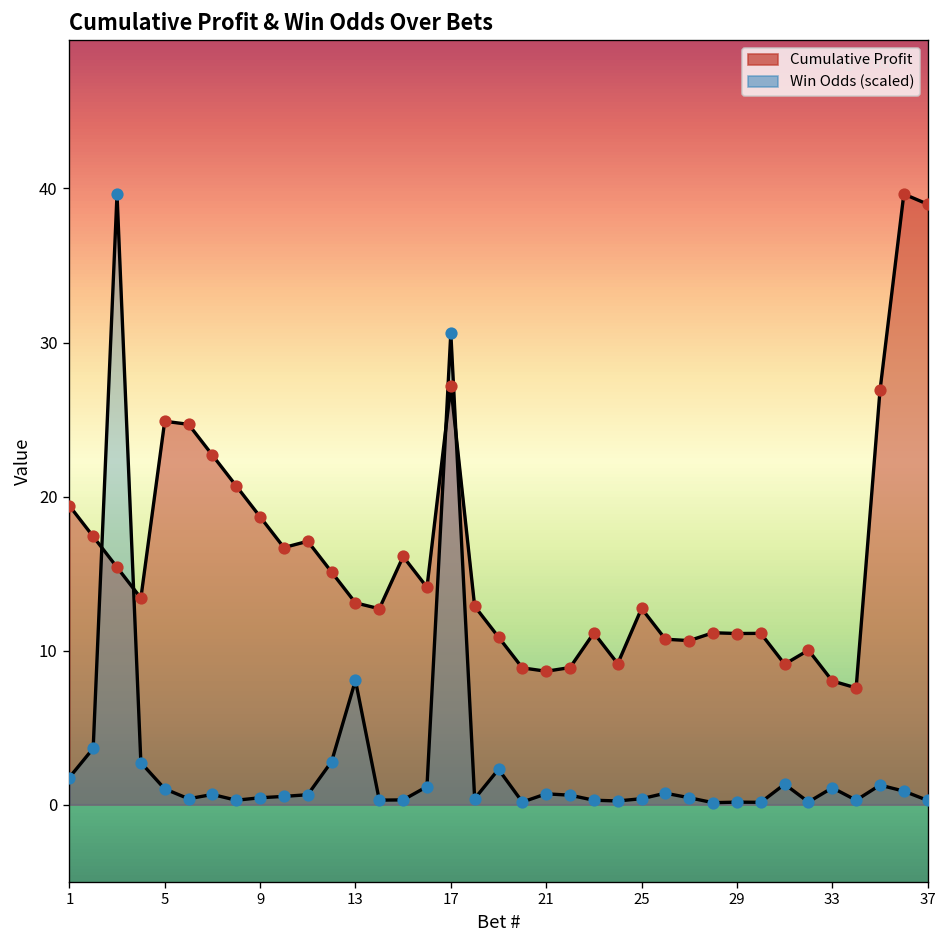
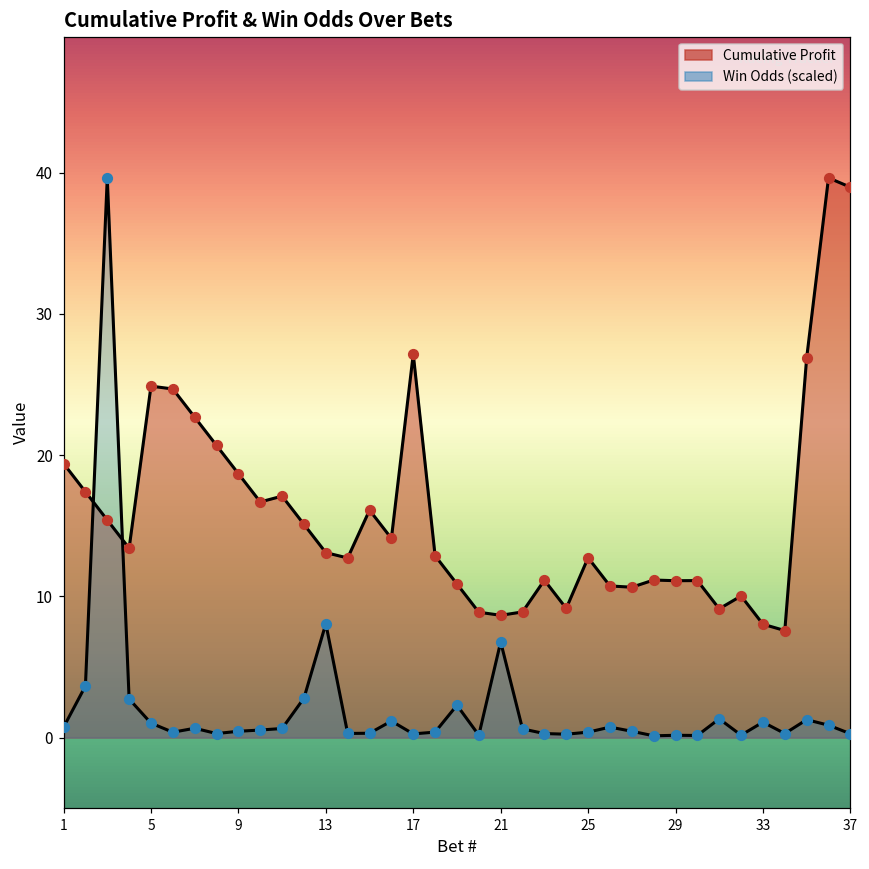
Win Odds (scaled), 1: 1.8 -> 0.7
Win Odds (scaled), 17: 30.6 -> 0.3
Win Odds (scaled), 21: 0.7 -> 6.8
